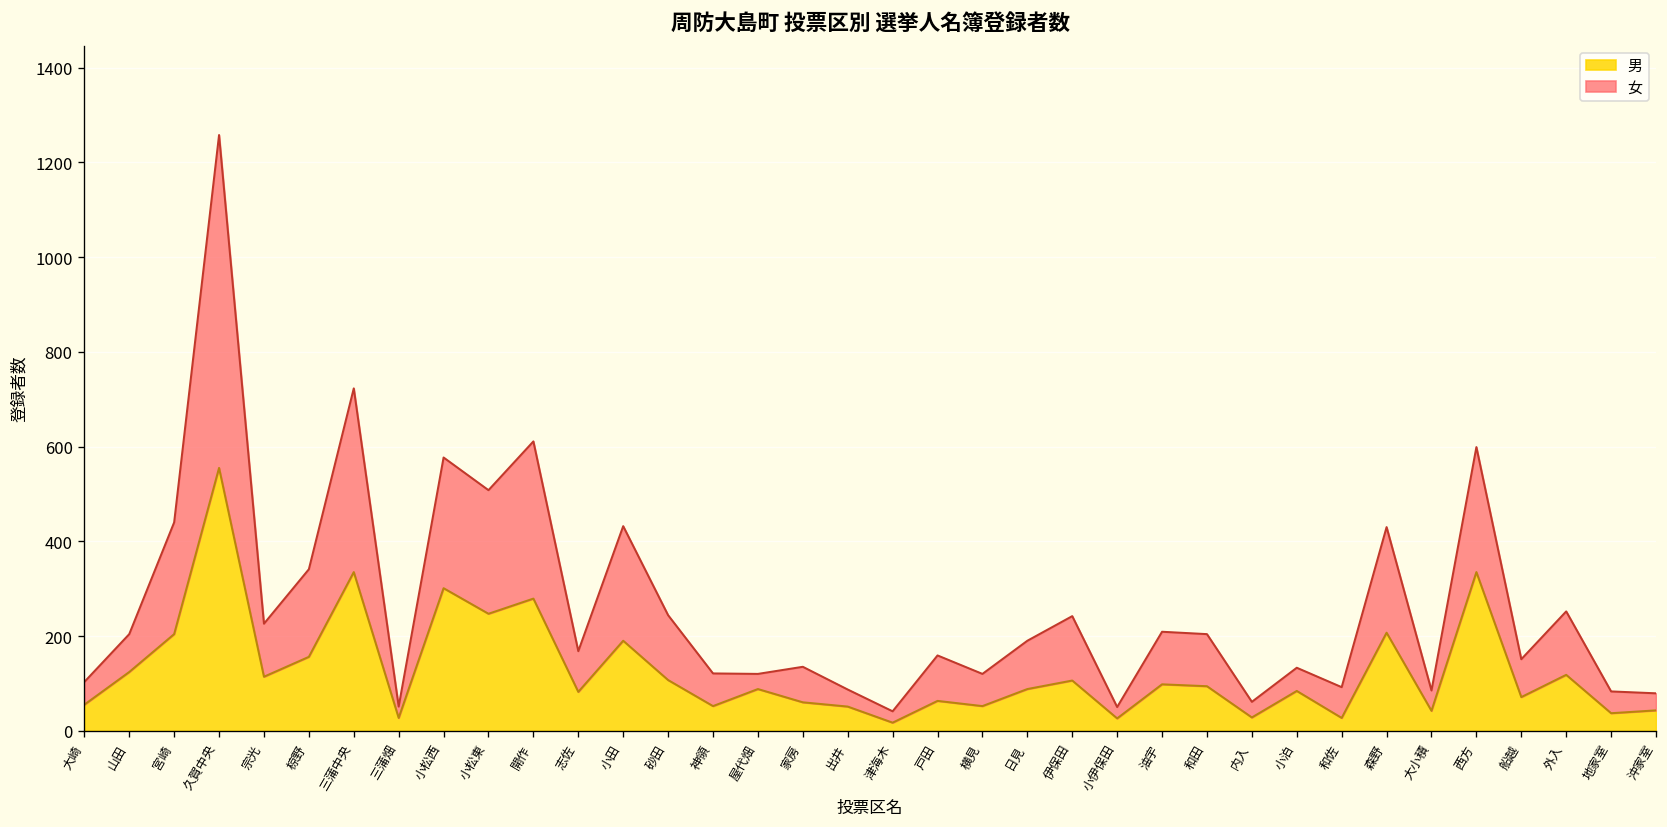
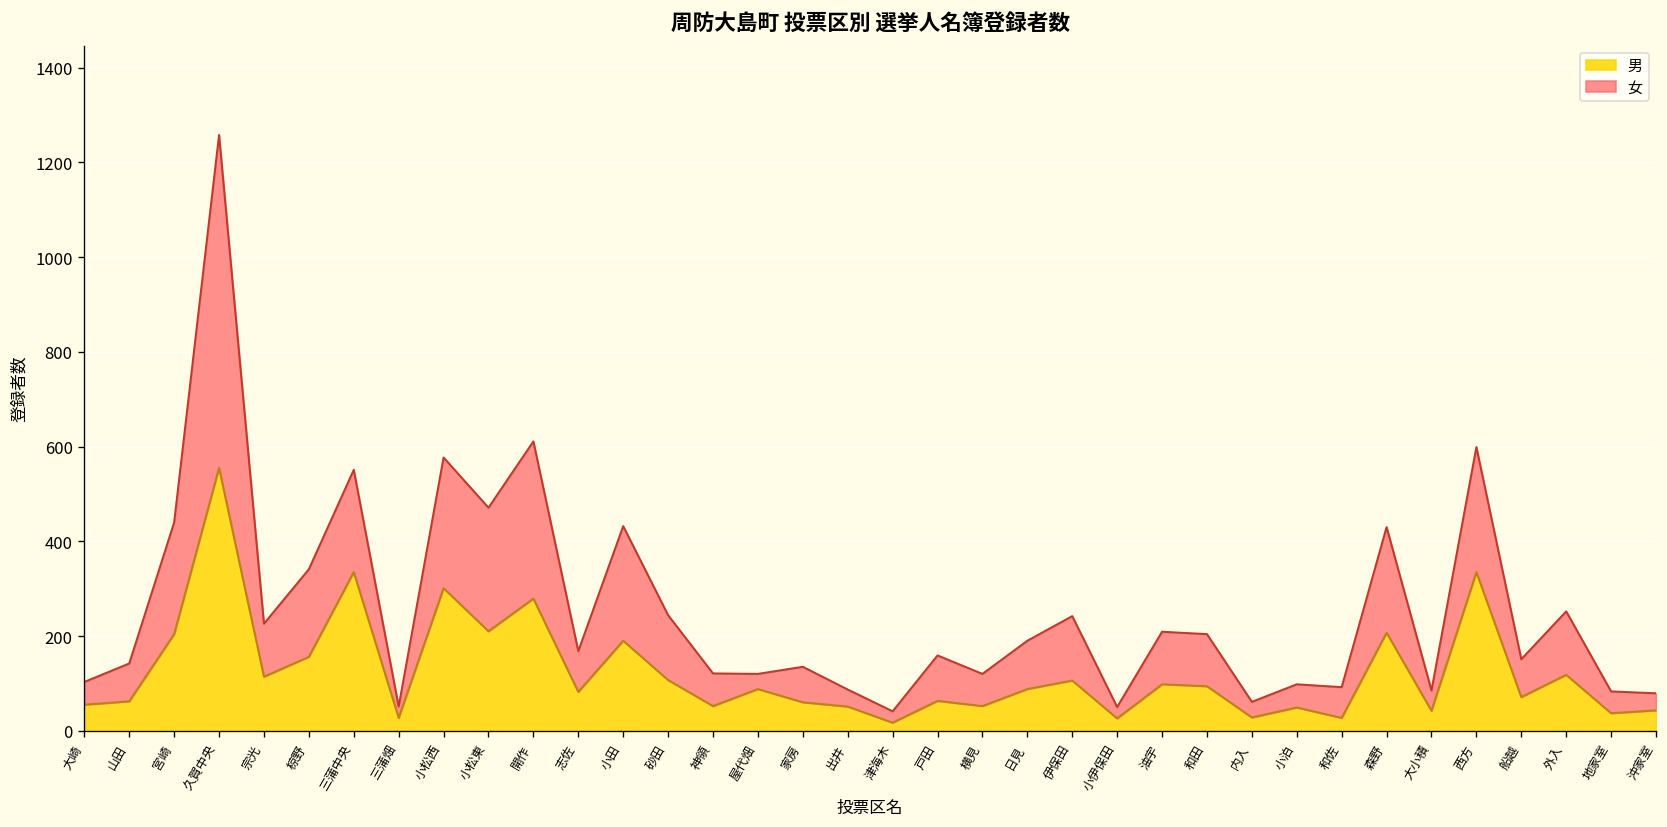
男, 山田: 120 -> 60
女, 三蒲中央: 390 -> 220
男, 小松東: 250 -> 210
男, 小泊: 80 -> 50
